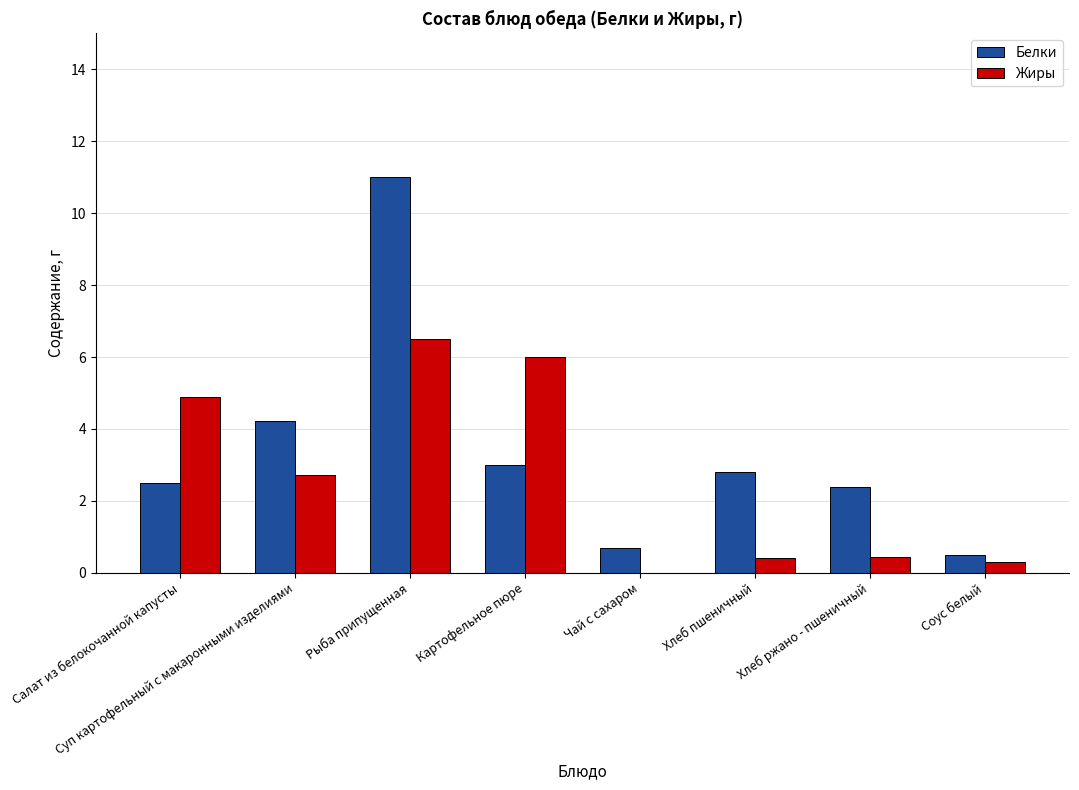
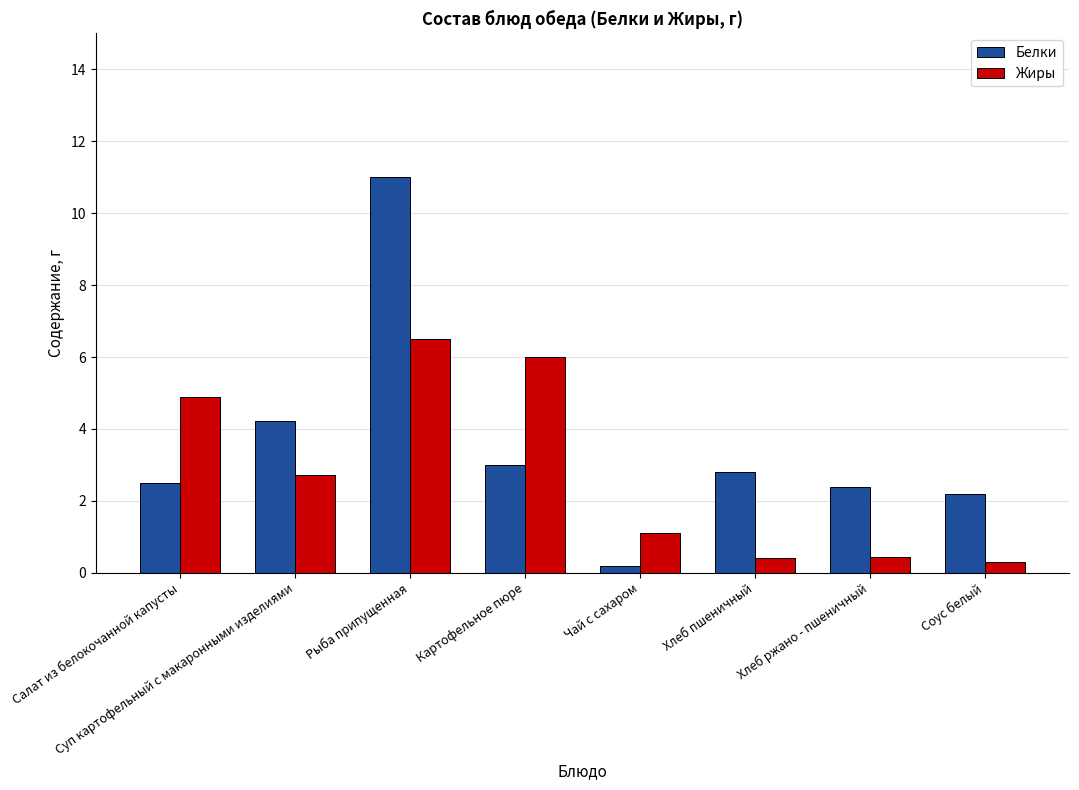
Белки, Чай с сахаром: 0.7 -> 0.2
Жиры, Чай с сахаром: 0.0 -> 1.1
Белки, Соус белый: 0.5 -> 2.2
